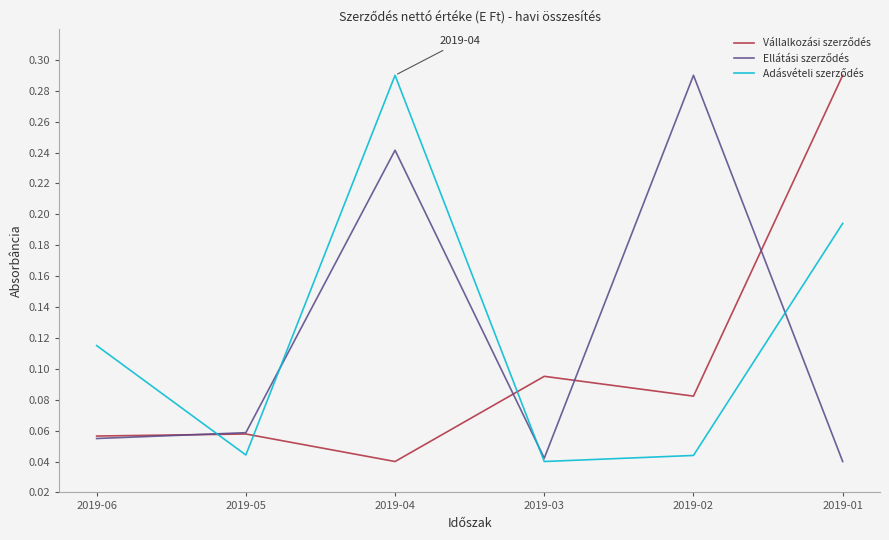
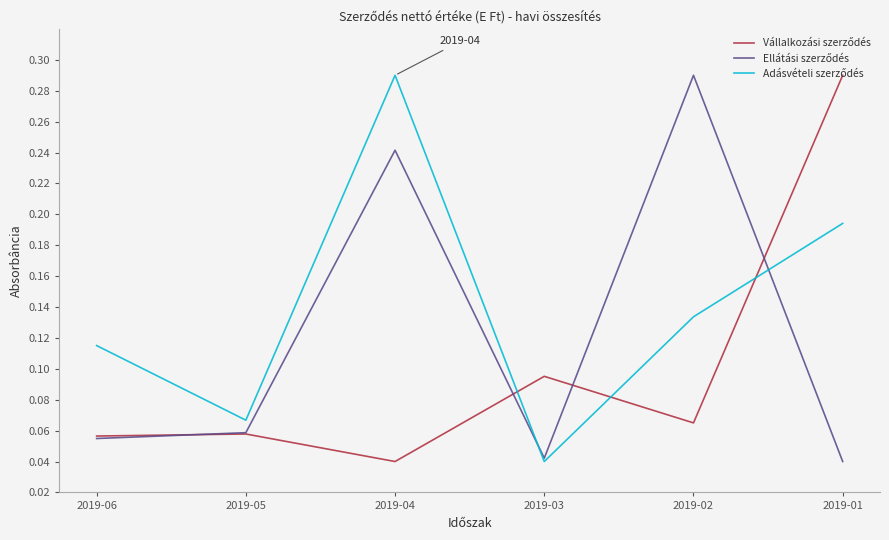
Adásvételi szerződés, 2019-05: 0.044 -> 0.067
Vállalkozási szerződés, 2019-02: 0.082 -> 0.065
Adásvételi szerződés, 2019-02: 0.044 -> 0.134
